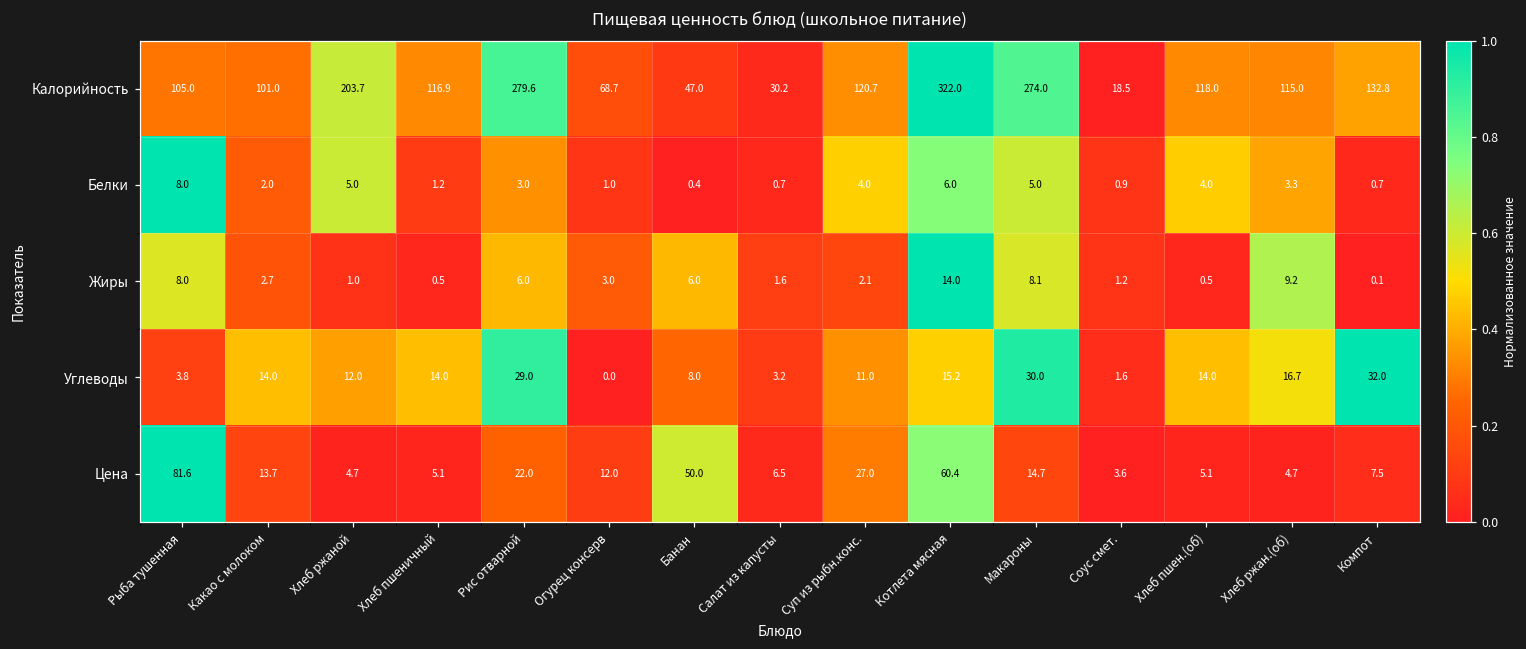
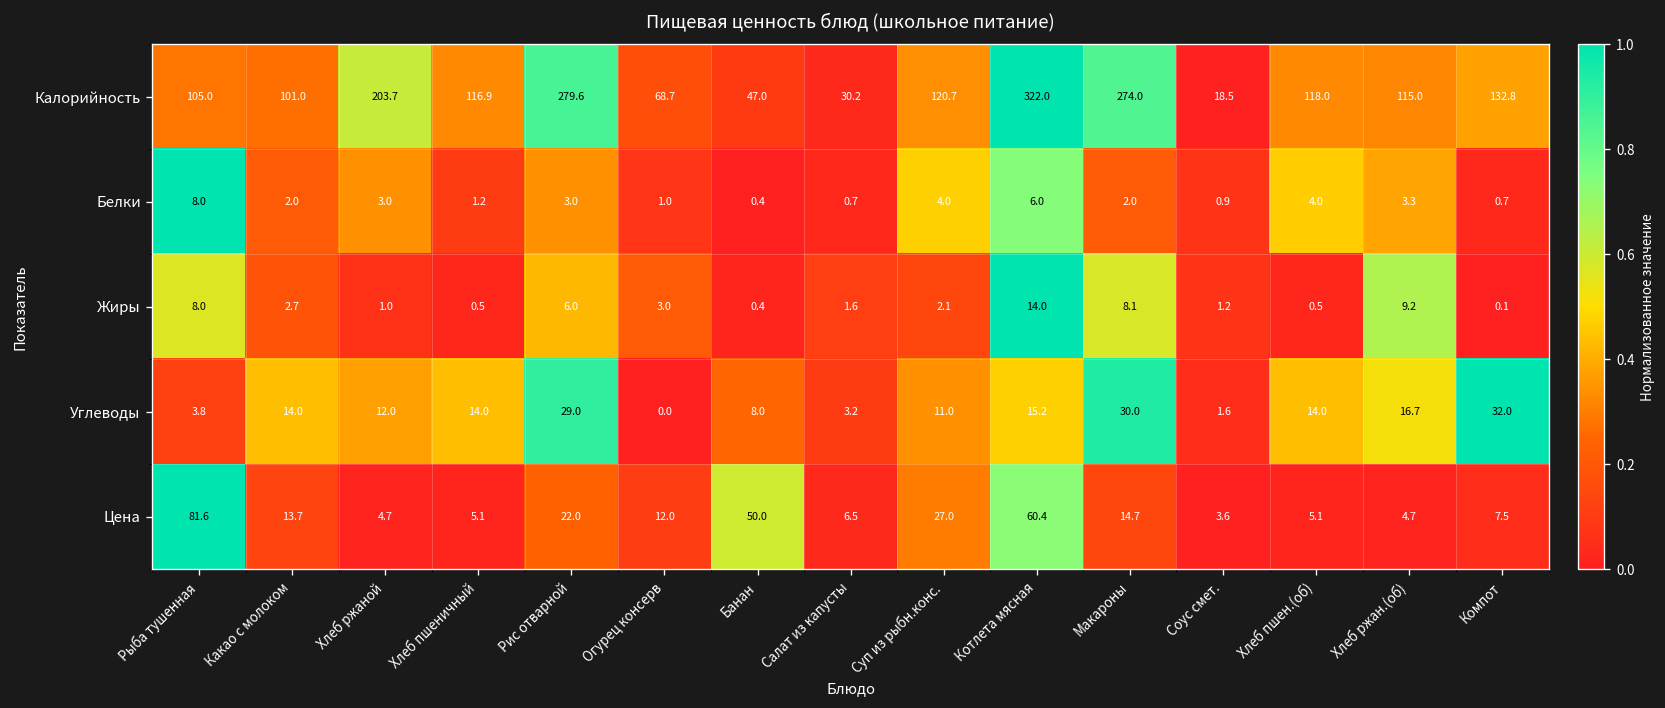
Белки, Хлеб ржаной: 5.0 -> 3.0
Белки, Макароны: 5.0 -> 2.0
Жиры, Банан: 6.0 -> 0.4
